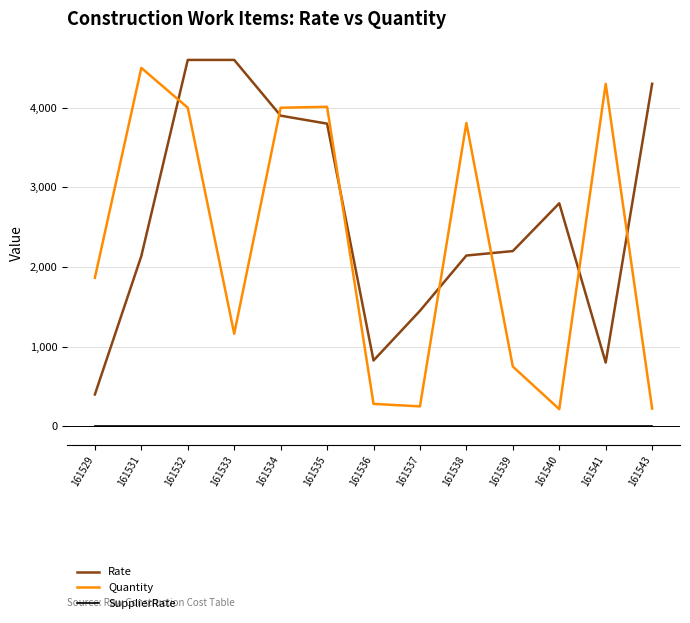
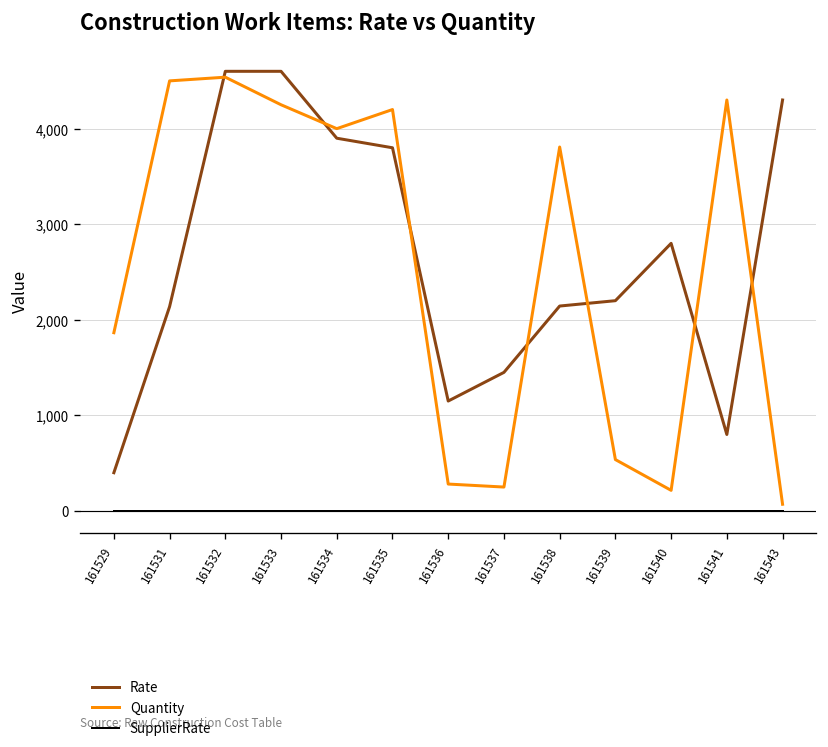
Quantity, 161532: 4,000 -> 4,500
Quantity, 161533: 1,200 -> 4,300
Quantity, 161535: 4,000 -> 4,200
Rate, 161536: 800 -> 1,200
Quantity, 161539: 800 -> 500
Quantity, 161543: 200 -> 100
